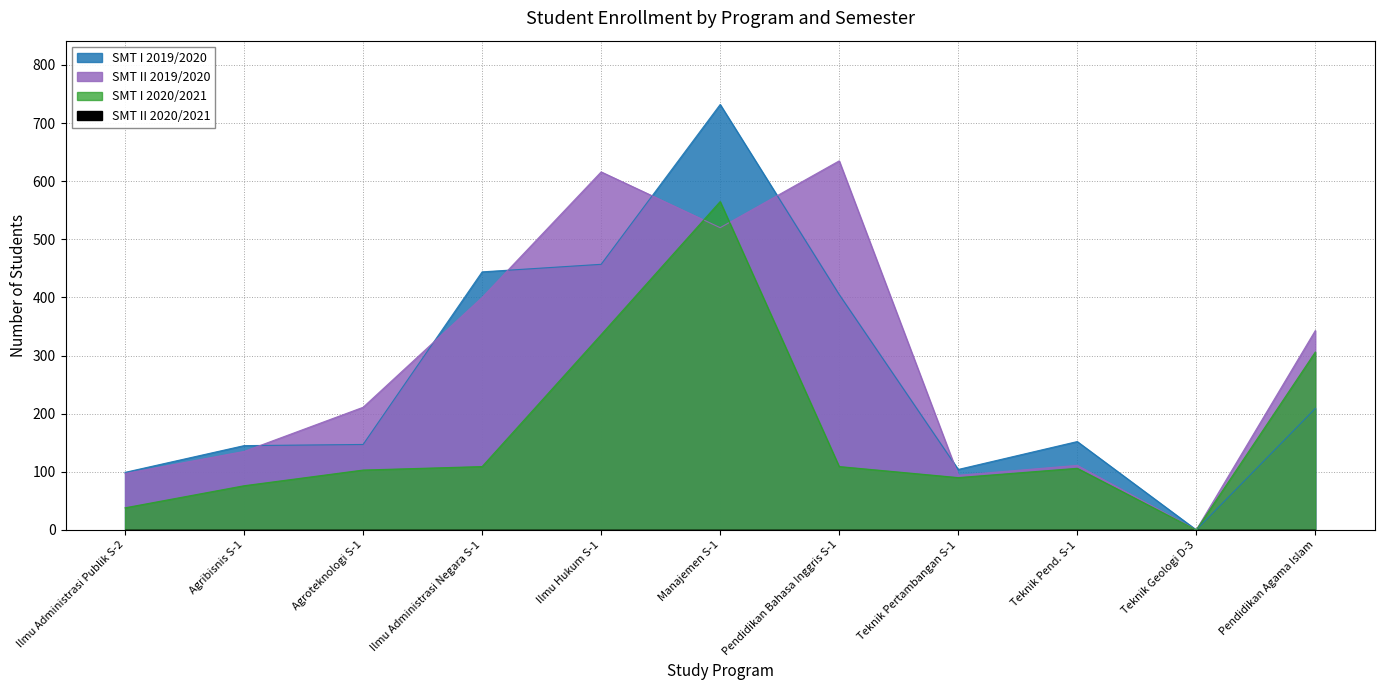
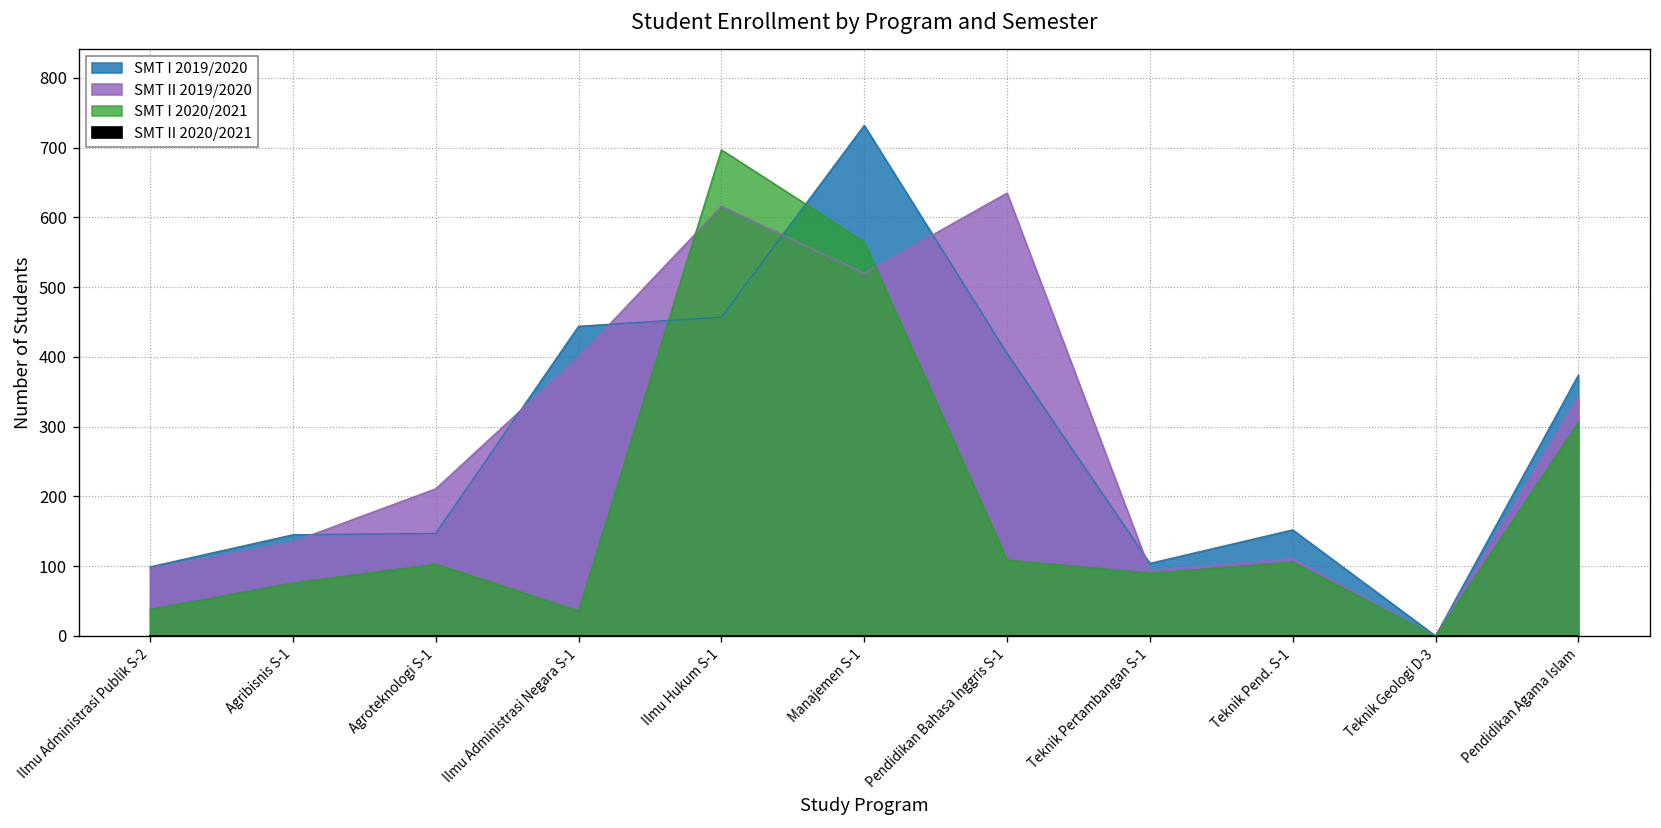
SMT I 2020/2021, Ilmu Administrasi Negara S-1: 110 -> 40
SMT I 2020/2021, Ilmu Hukum S-1: 340 -> 700
SMT I 2019/2020, Pendidikan Agama Islam: 210 -> 370
